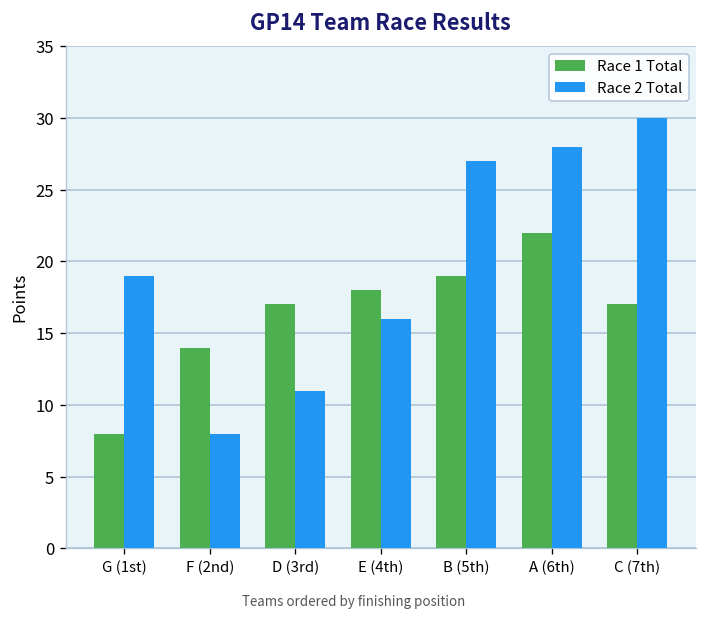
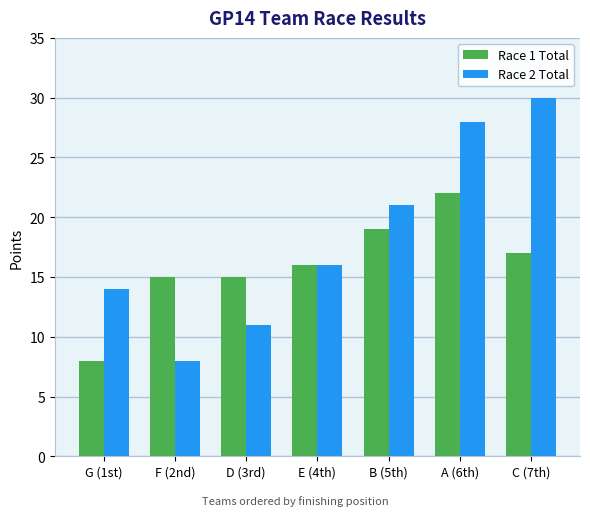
Race 2 Total, G (1st): 19 -> 14
Race 1 Total, F (2nd): 14 -> 15
Race 1 Total, D (3rd): 17 -> 15
Race 1 Total, E (4th): 18 -> 16
Race 2 Total, B (5th): 27 -> 21
